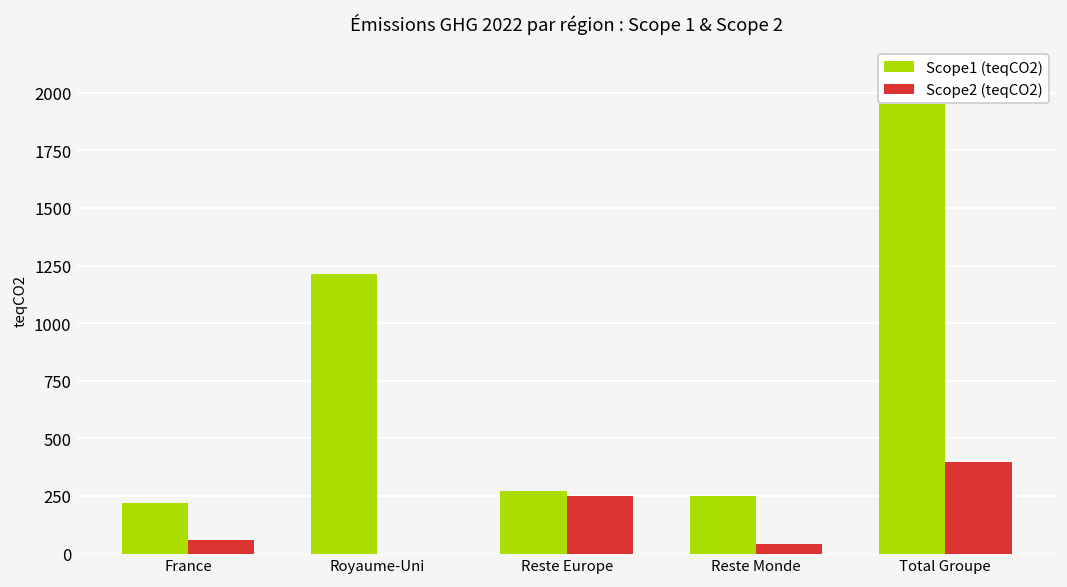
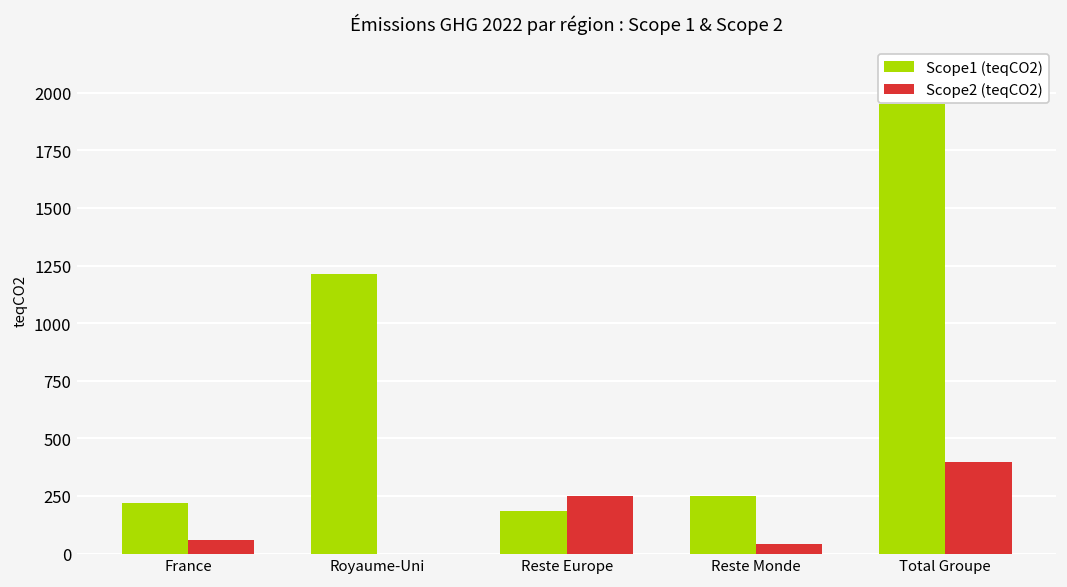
Scope1 (teqCO2), Reste Europe: 270 -> 190
